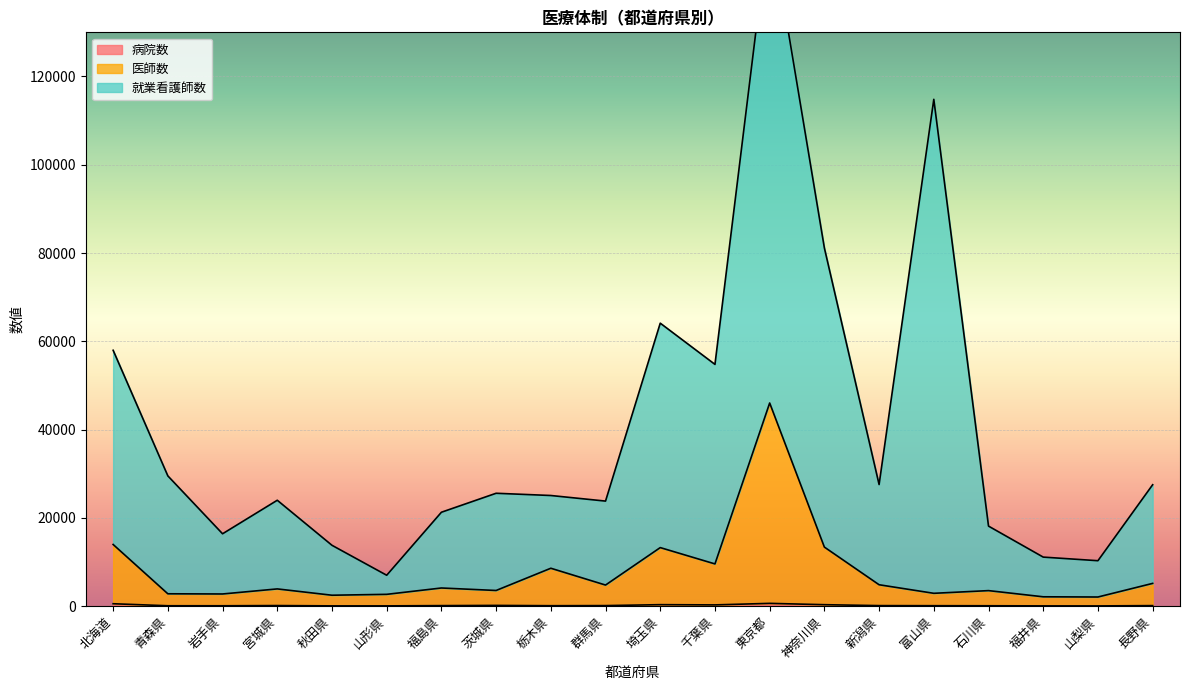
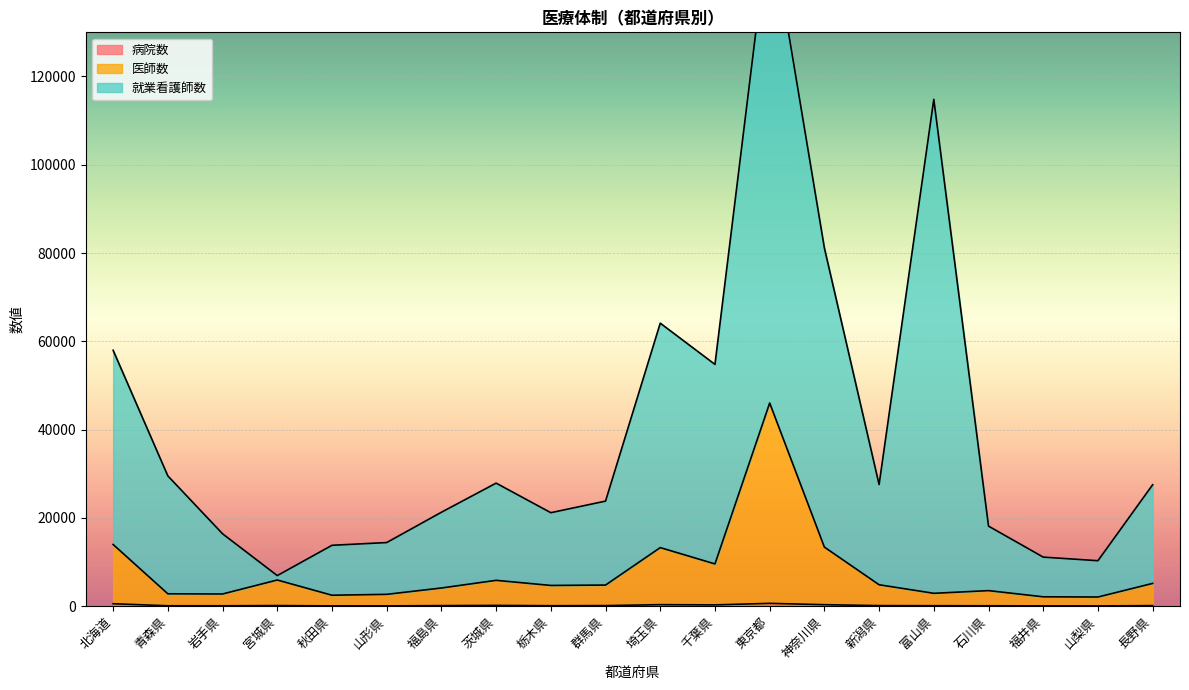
医師数, 宮城県: 4000 -> 6000
就業看護師数, 宮城県: 20000 -> 1000
就業看護師数, 山形県: 4000 -> 12000
医師数, 茨城県: 3000 -> 6000
医師数, 栃木県: 8000 -> 5000
